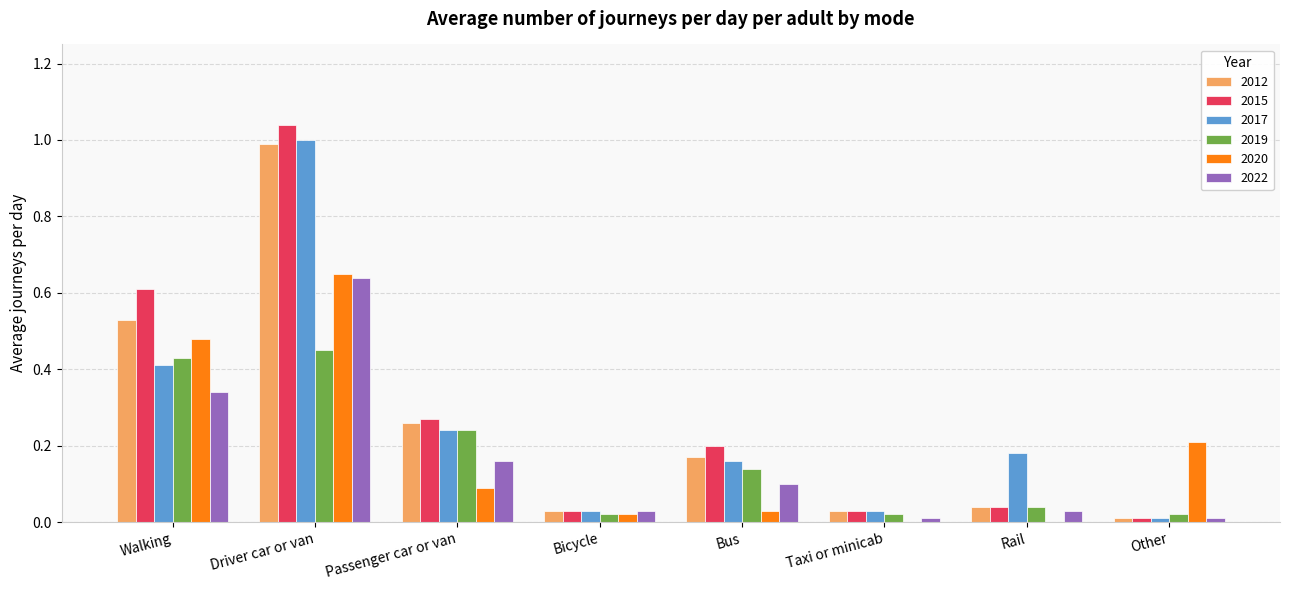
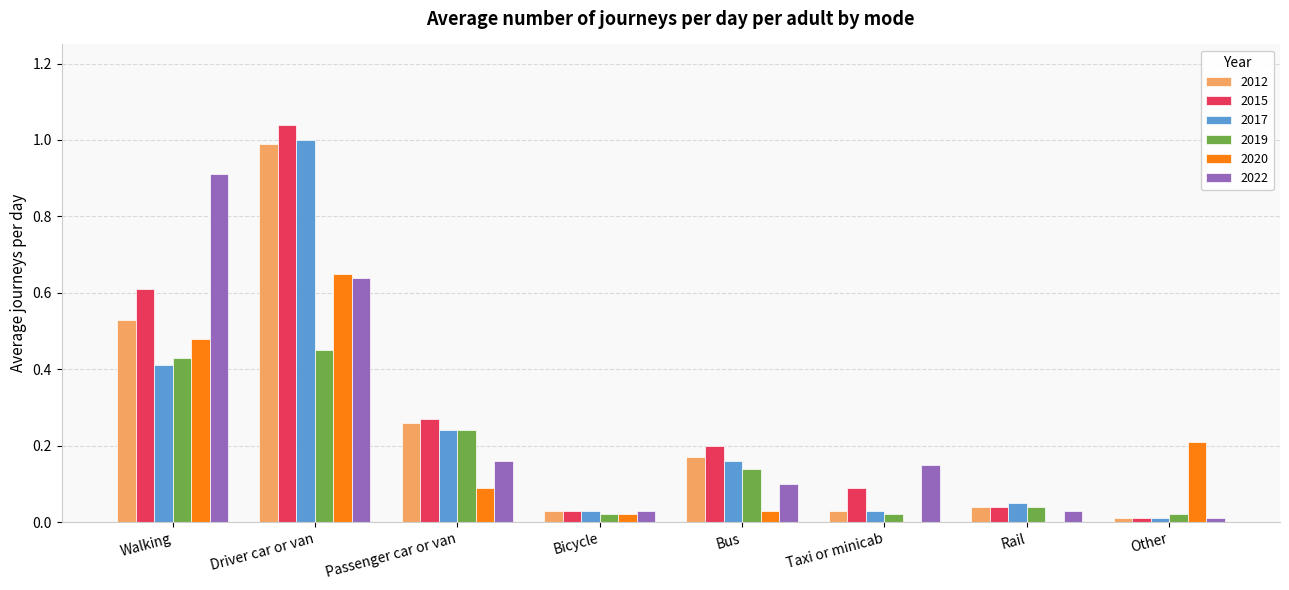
2022, Walking: 0.34 -> 0.91
2015, Taxi or minicab: 0.03 -> 0.09
2022, Taxi or minicab: 0.01 -> 0.15
2017, Rail: 0.18 -> 0.05
